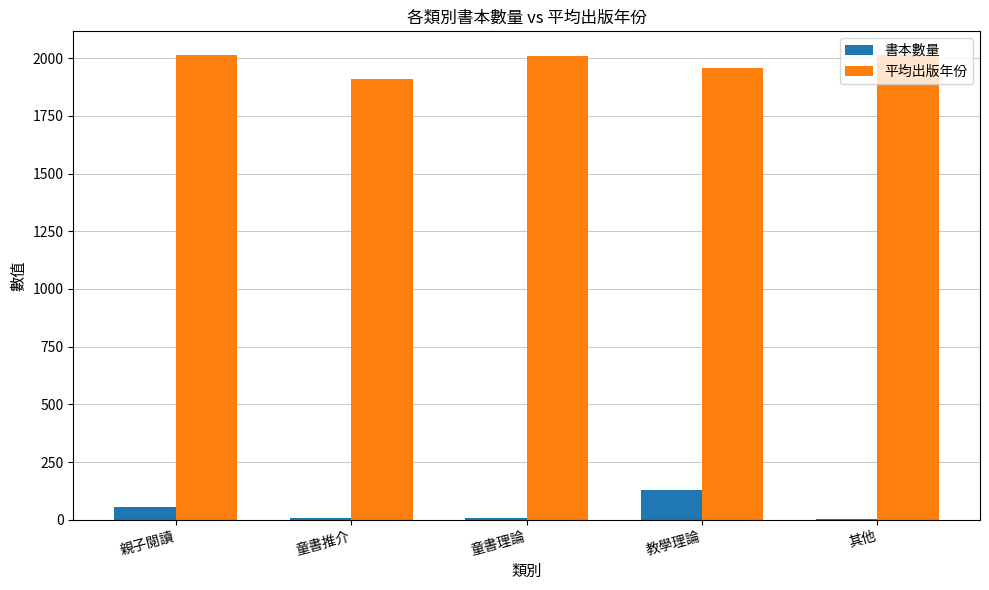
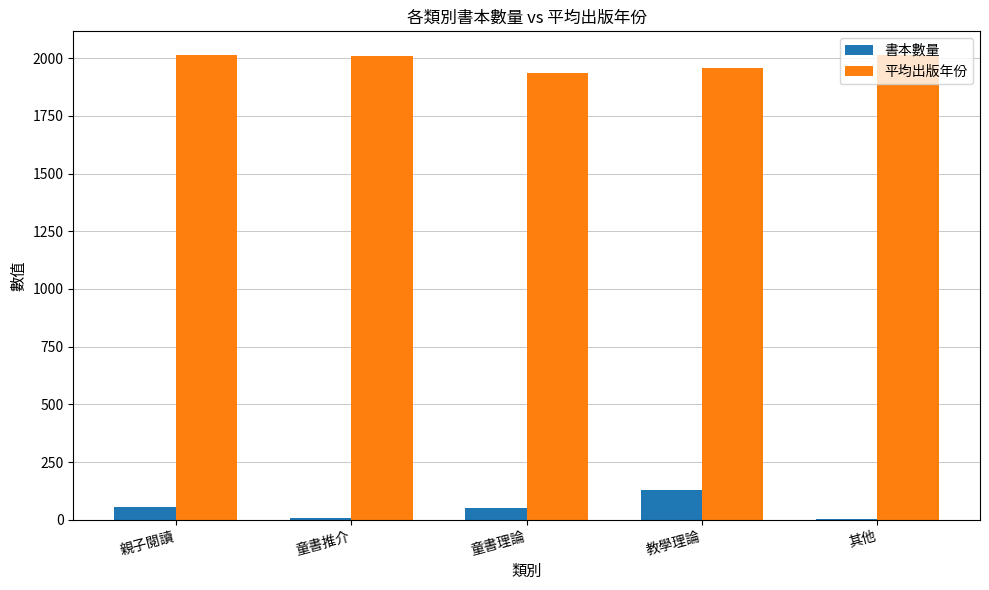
平均出版年份, 童書推介: 1910 -> 2010
書本數量, 童書理論: 10 -> 50
平均出版年份, 童書理論: 2010 -> 1930
